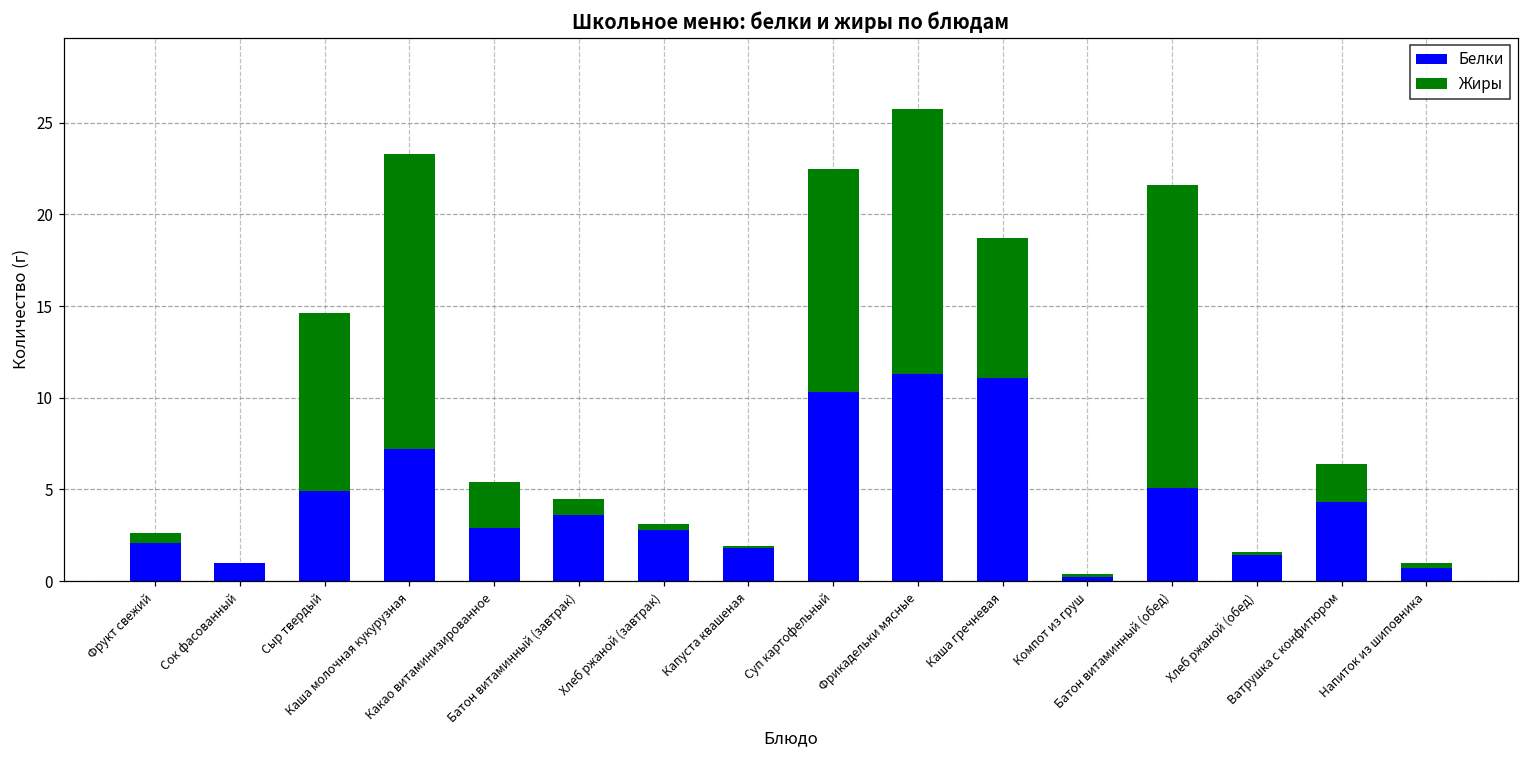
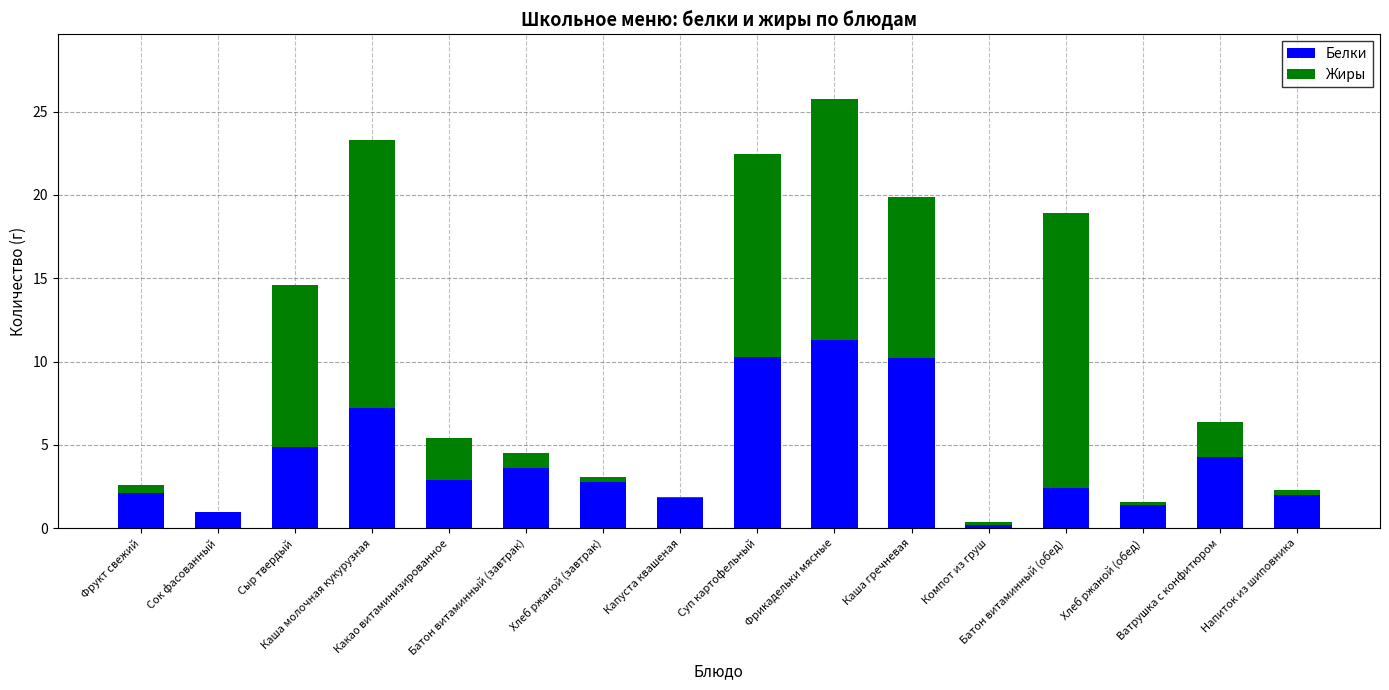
Белки, Каша гречневая: 11.1 -> 10.2
Жиры, Каша гречневая: 7.6 -> 9.7
Белки, Батон витаминный (обед): 5.1 -> 2.4
Белки, Напиток из шиповника: 0.7 -> 2.0
